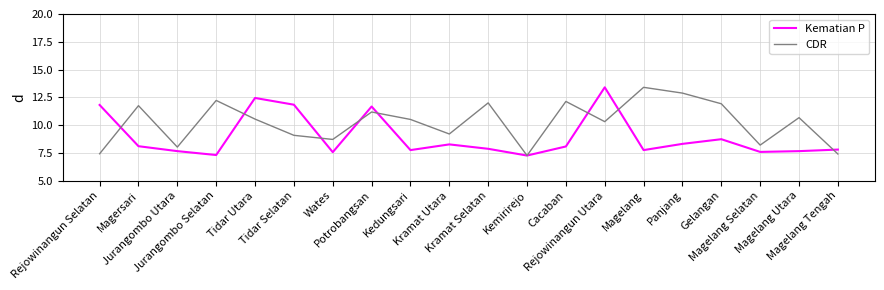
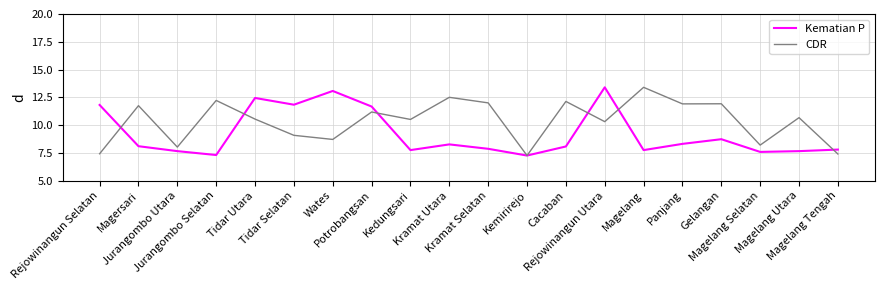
Kematian P, Wates: 7.6 -> 13.1
CDR, Kramat Utara: 9.2 -> 12.5
CDR, Panjang: 12.9 -> 11.9
